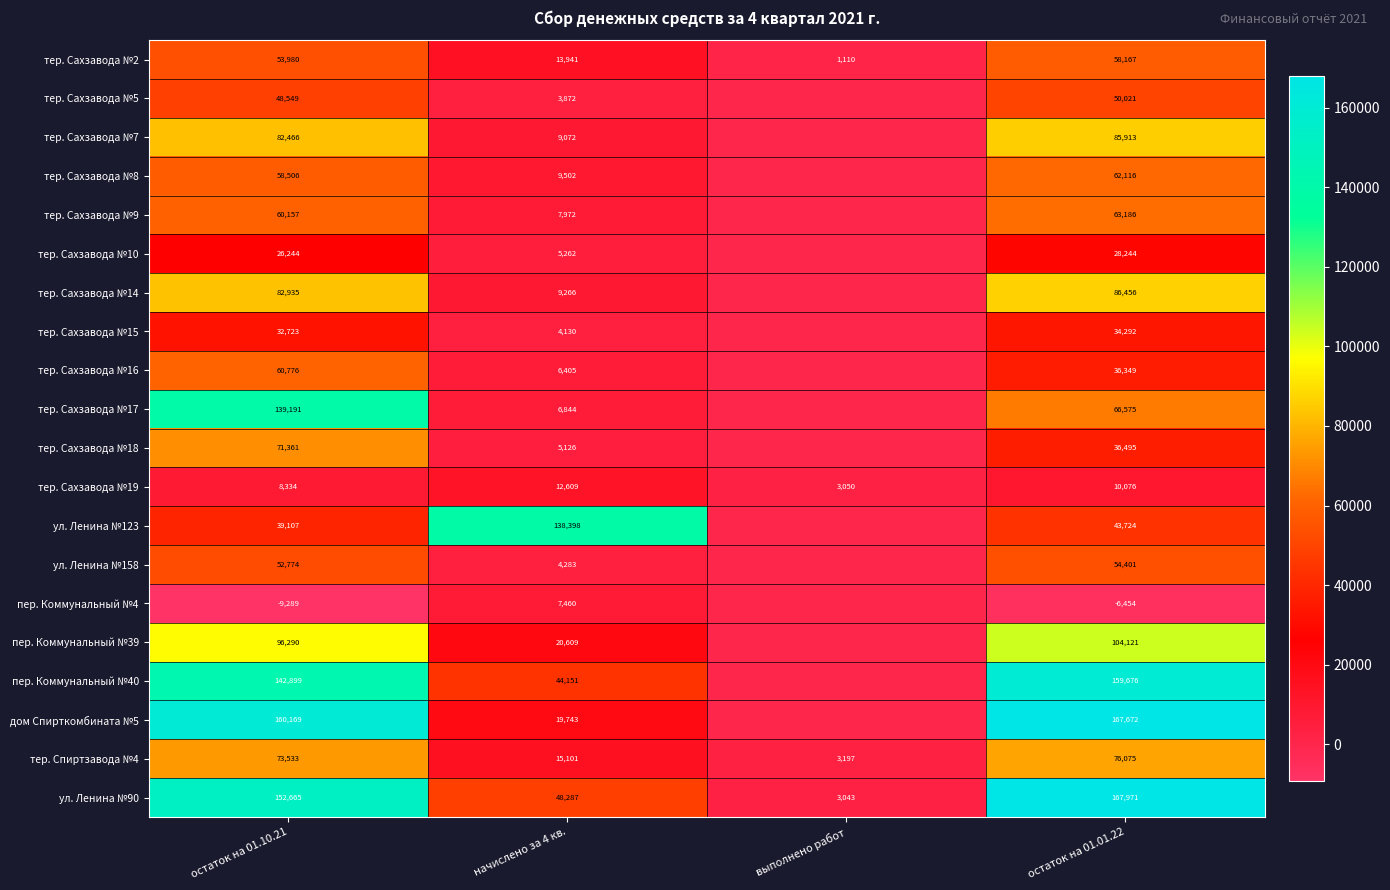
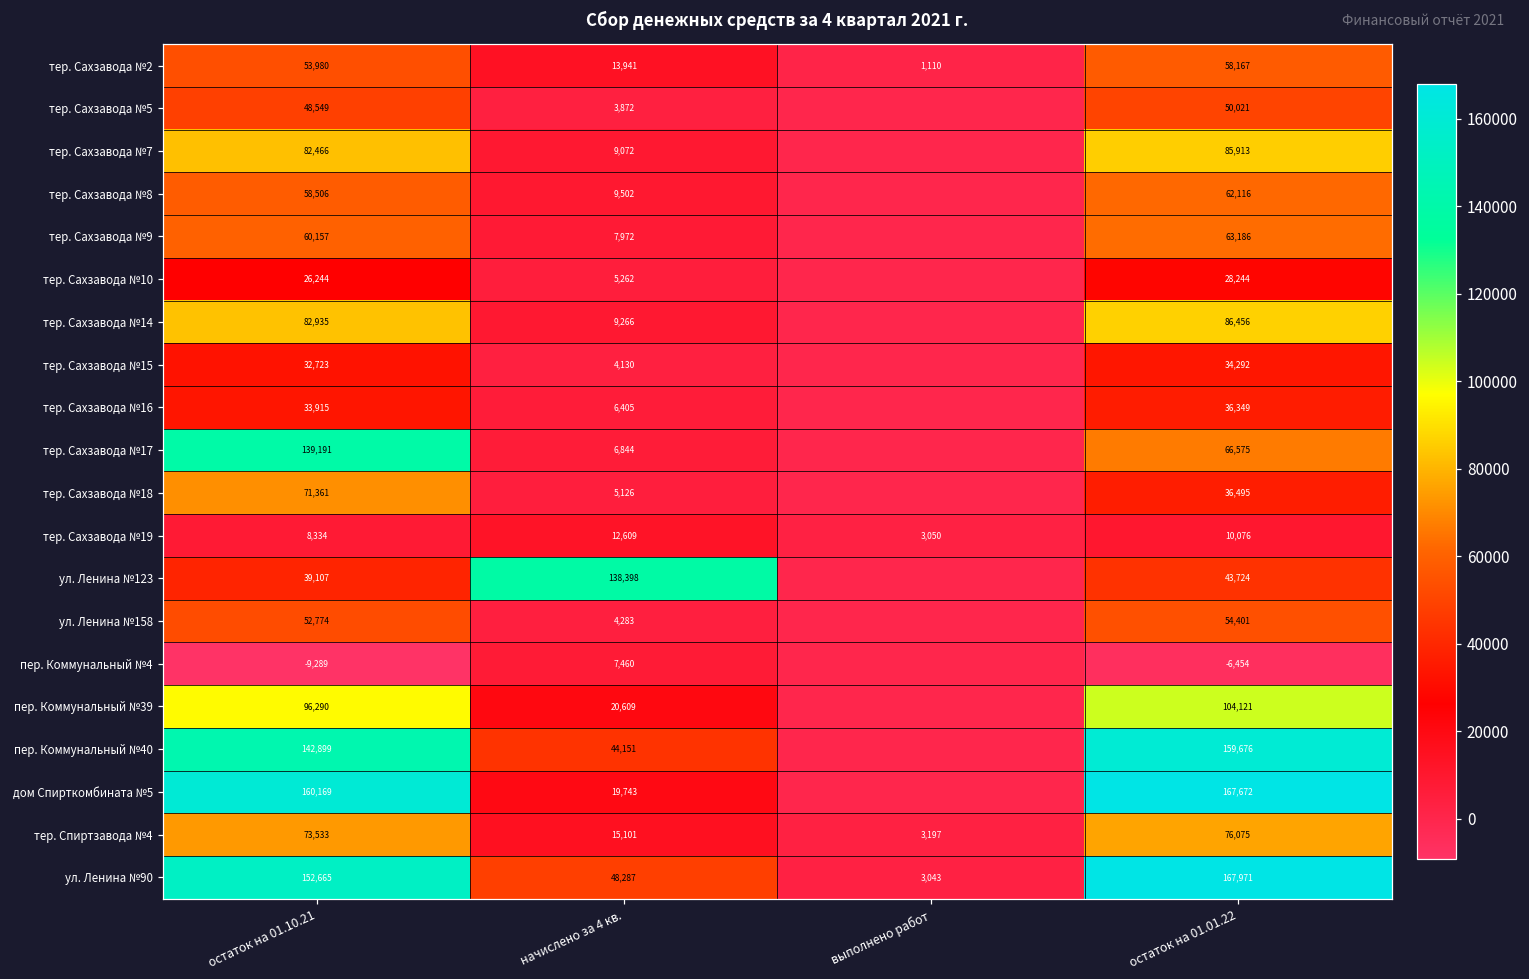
тер. Сахзавода №16, остаток на 01.10.21: 60,776 -> 33,915
